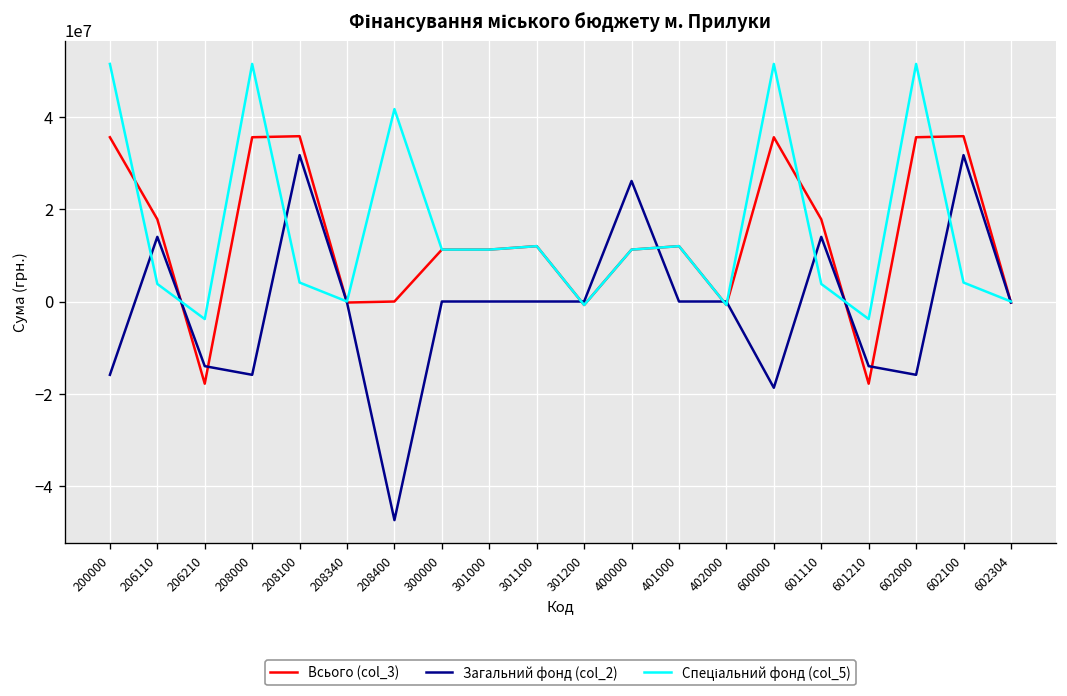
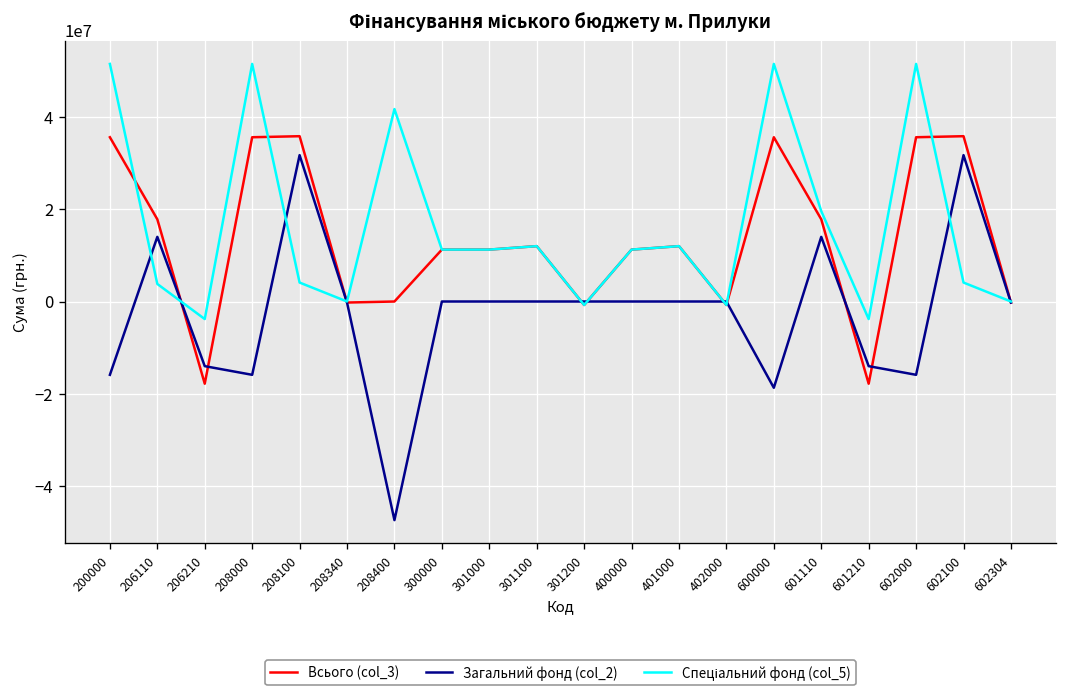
Загальний фонд (col_2), 400000: 26000000 -> 0
Спеціальний фонд (col_5), 601110: 4000000 -> 20000000
